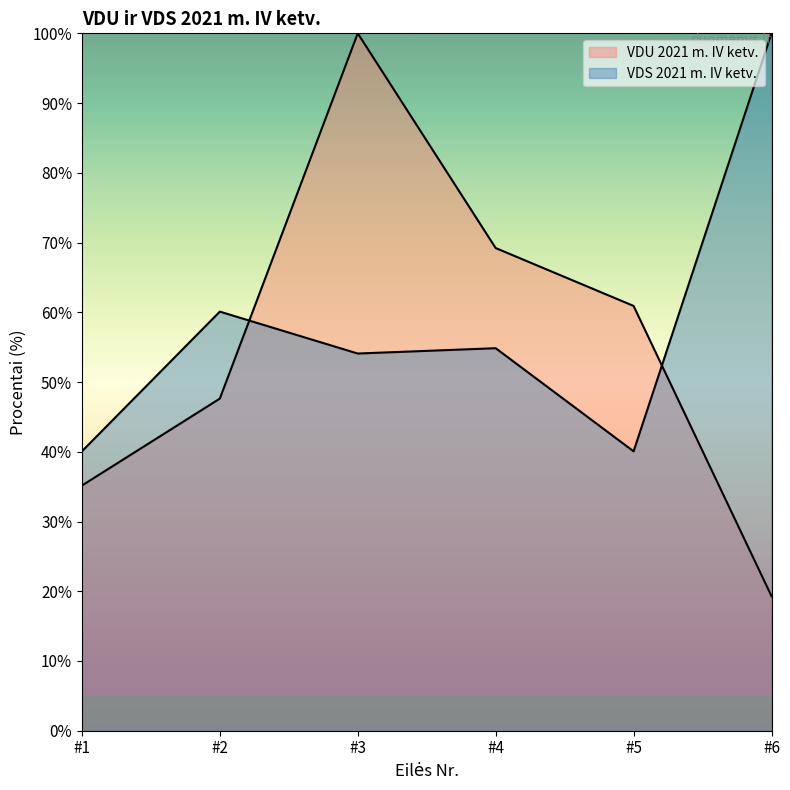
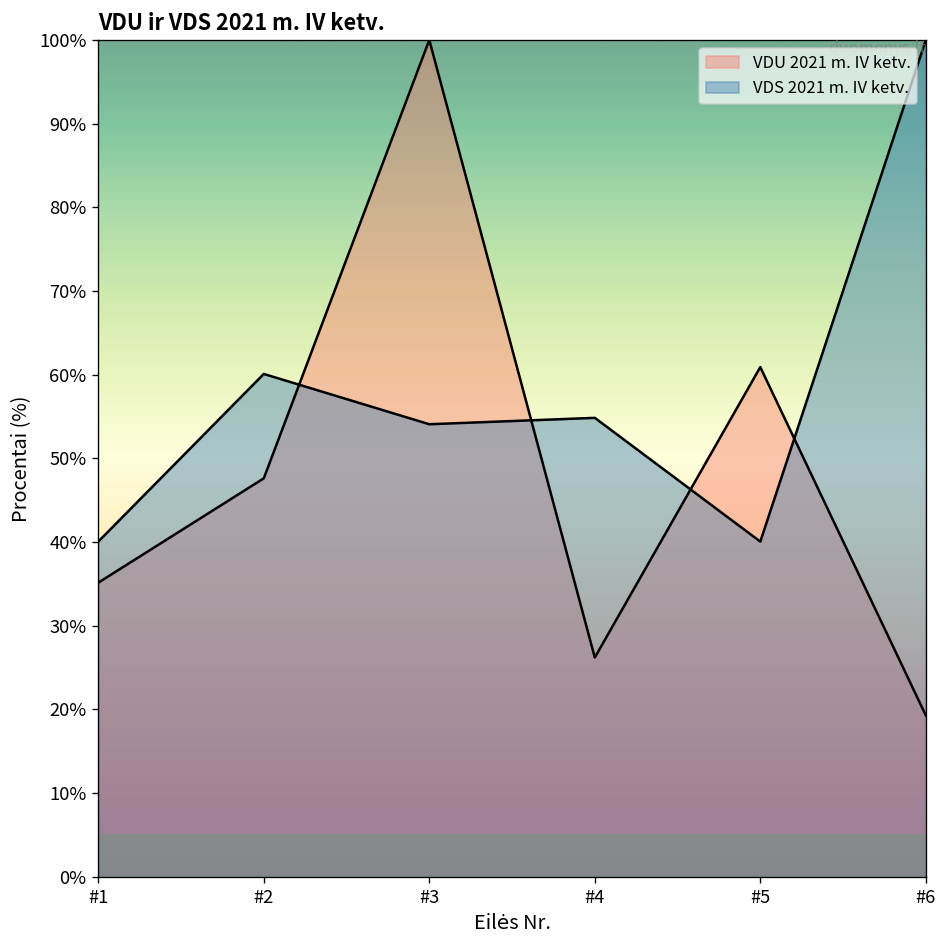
VDU 2021 m. IV ketv., #4: 69% -> 26%
